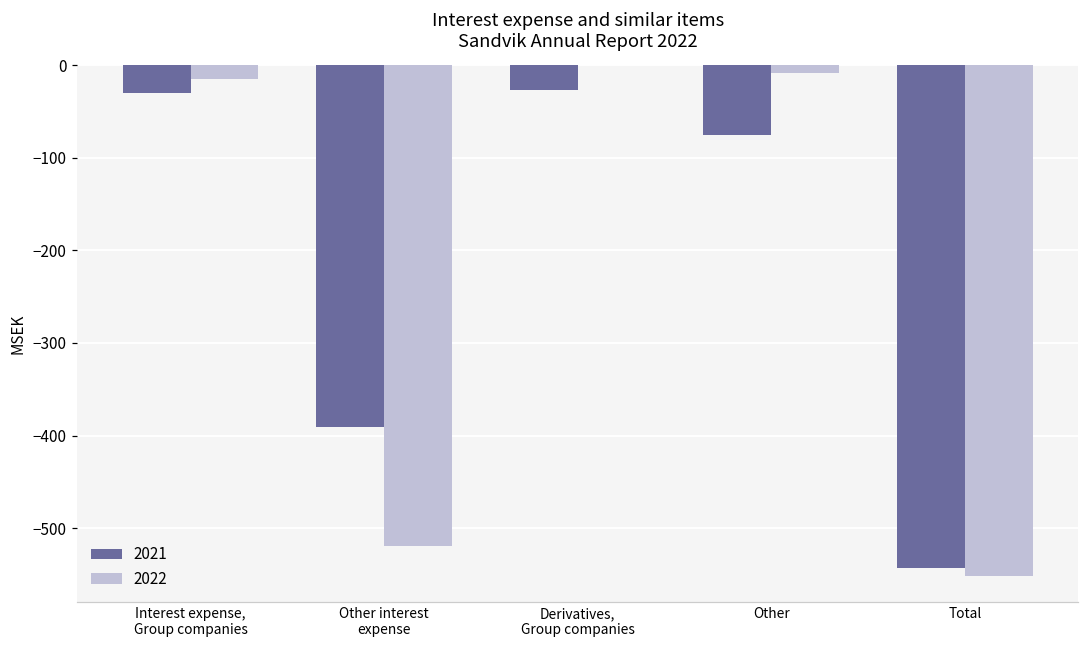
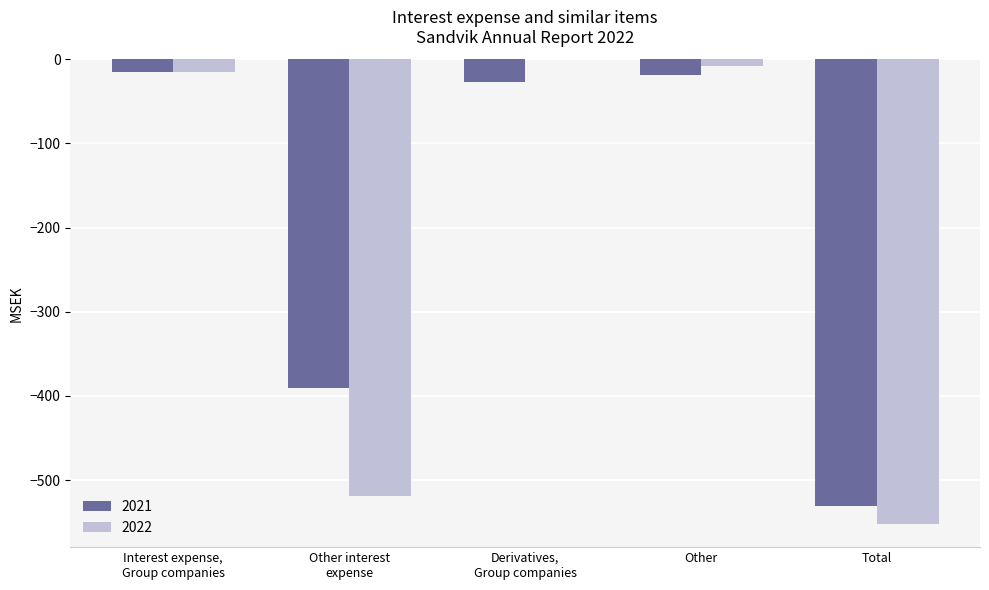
2021, Interest expense, Group companies: -30 -> -20
2021, Other: -80 -> -20
2021, Total: -540 -> -530
